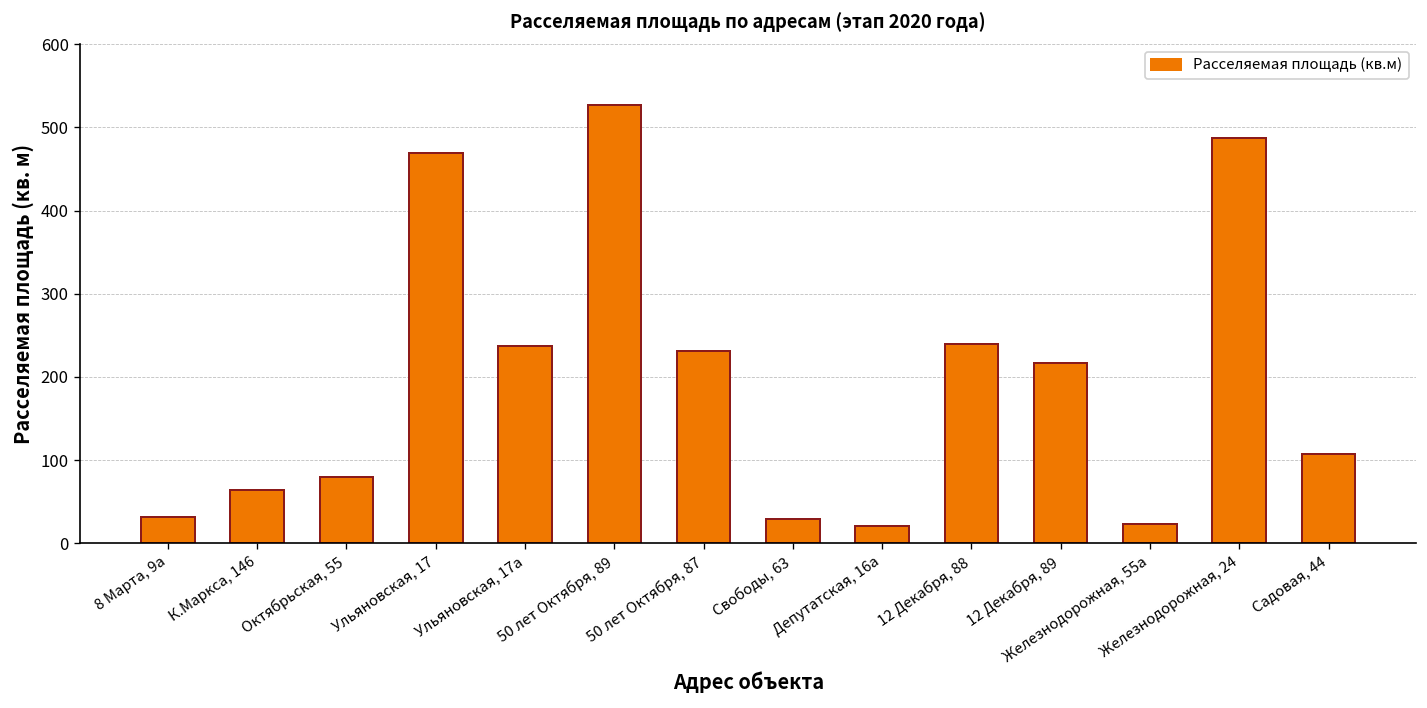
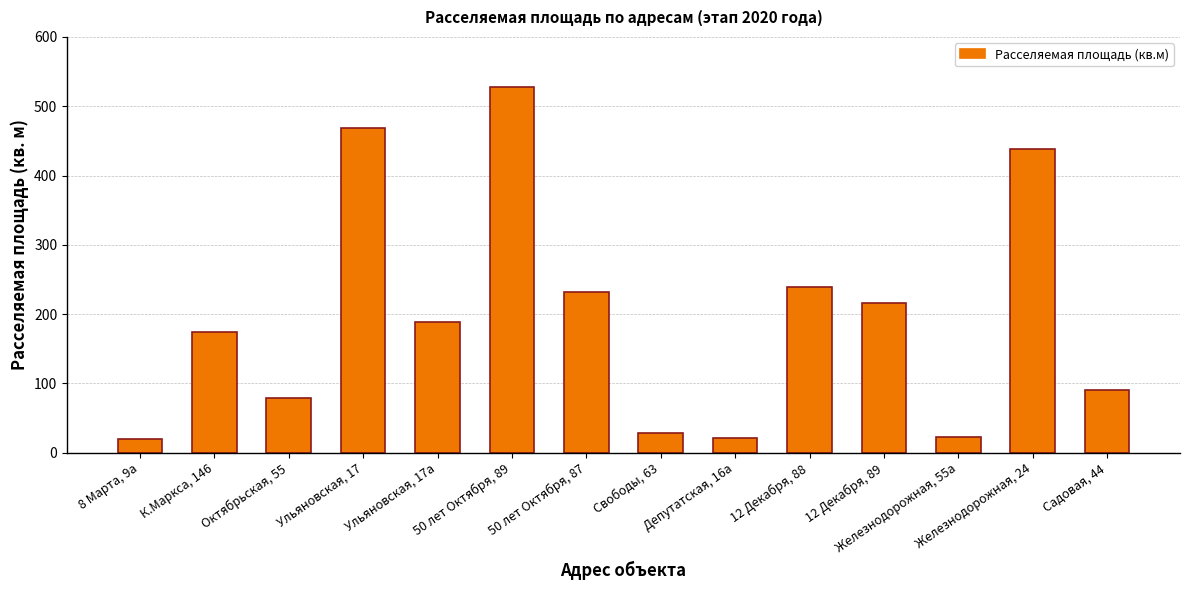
8 Марта, 9а: 30 -> 20
К.Маркса, 146: 60 -> 170
Ульяновская, 17а: 240 -> 190
Железнодорожная, 24: 490 -> 440
Садовая, 44: 110 -> 90
